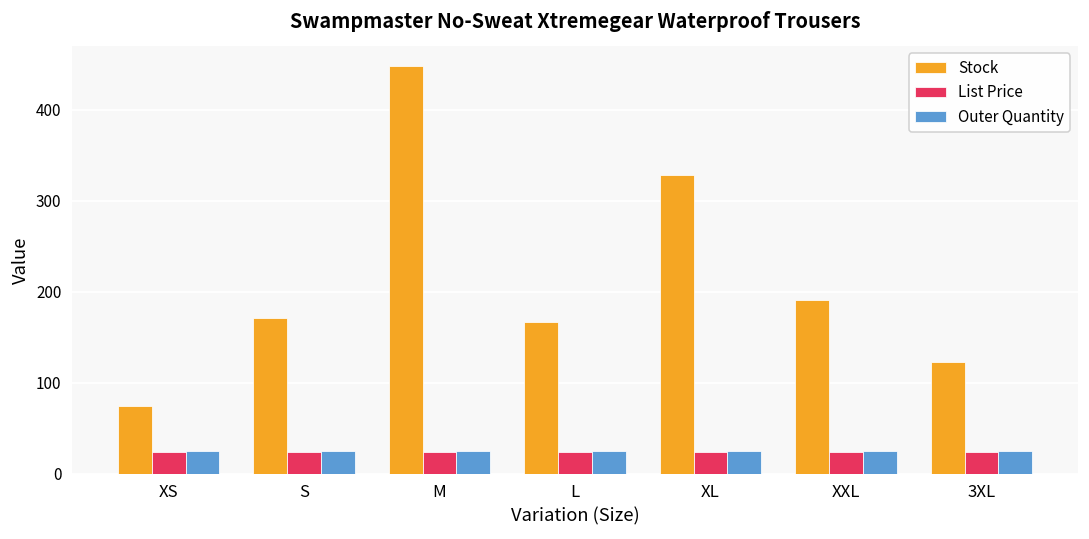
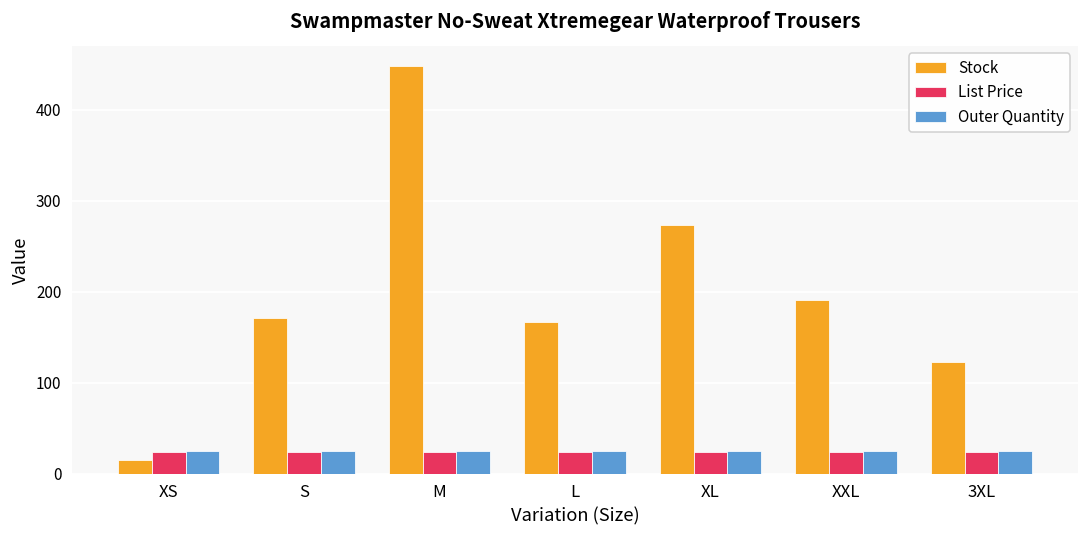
Stock, XS: 70 -> 20
Stock, XL: 330 -> 270
